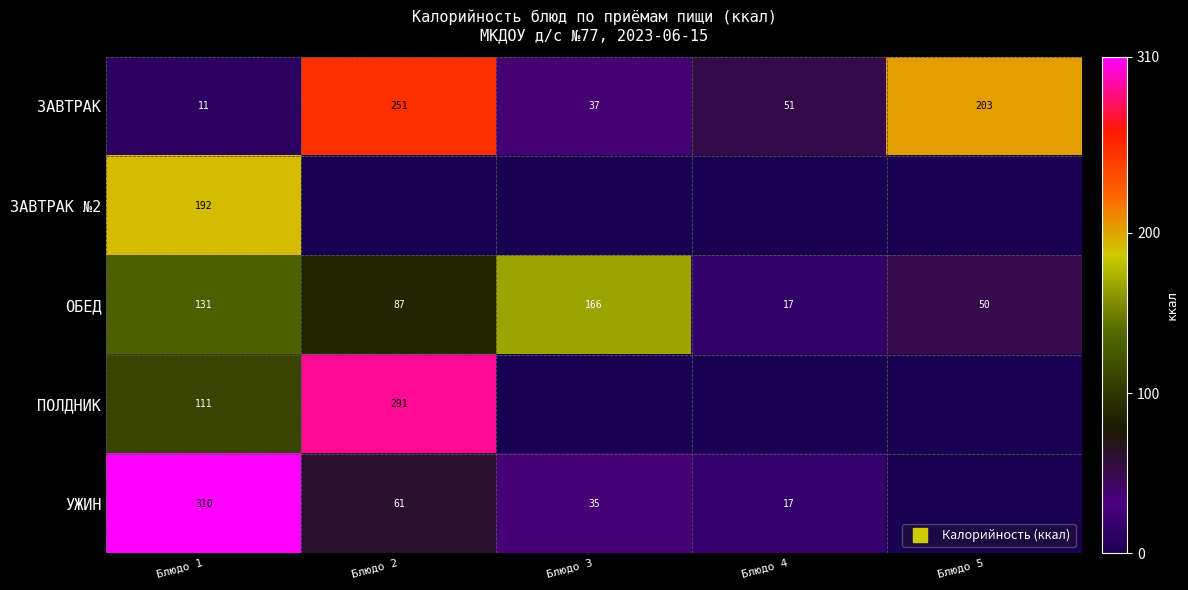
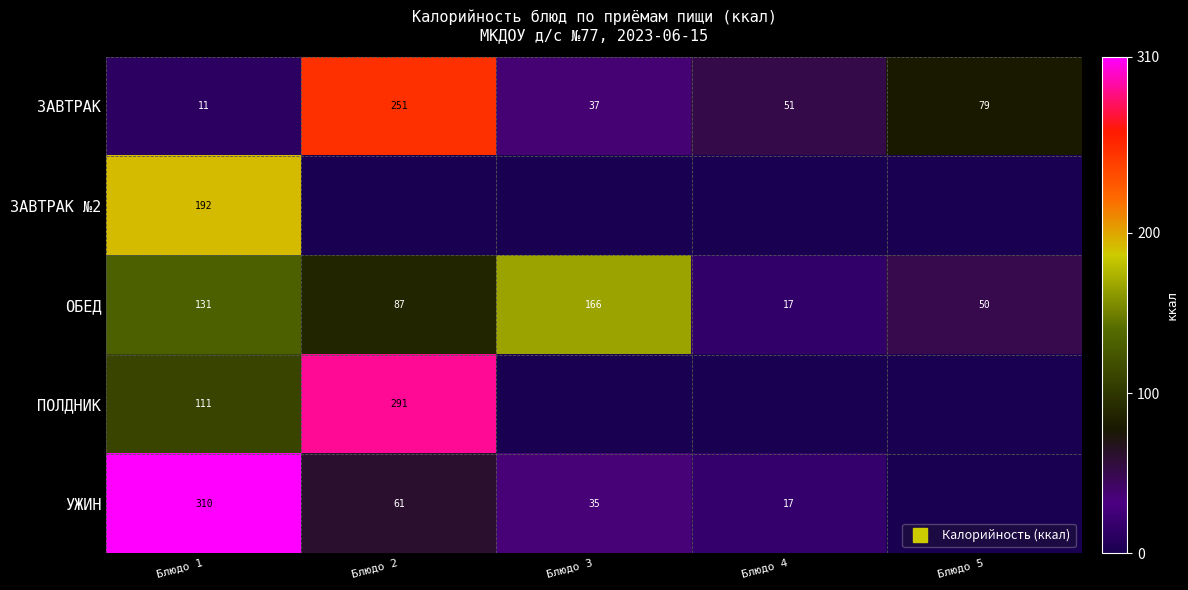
ЗАВТРАК, Блюдо 5: 203 -> 79
